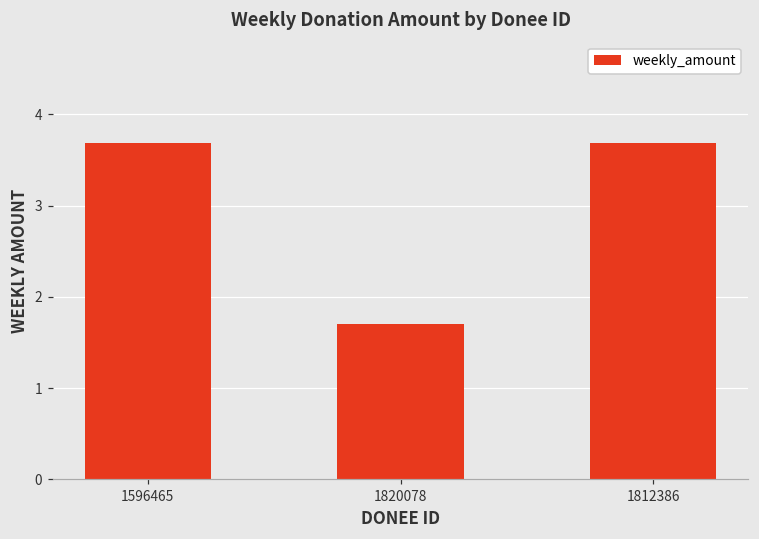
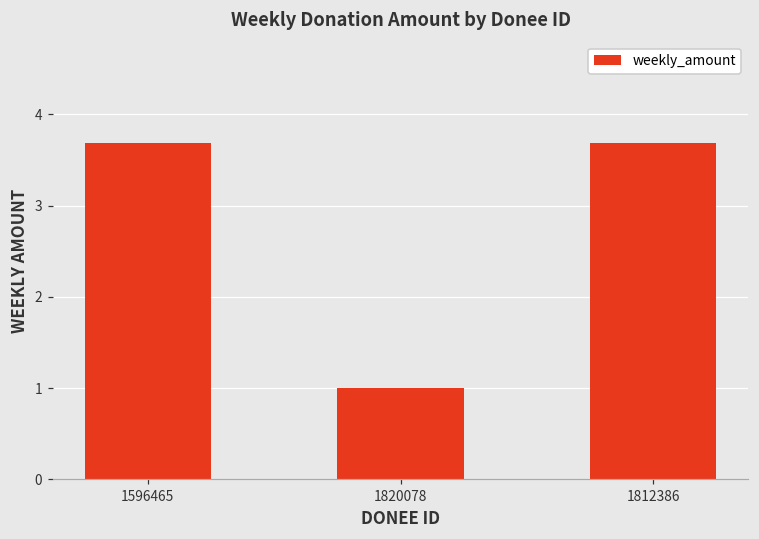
1820078: 1.7 -> 1.0
